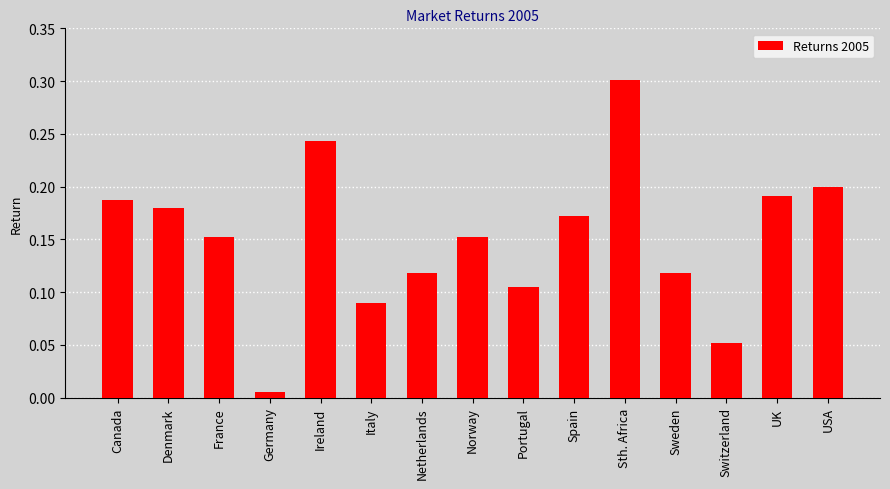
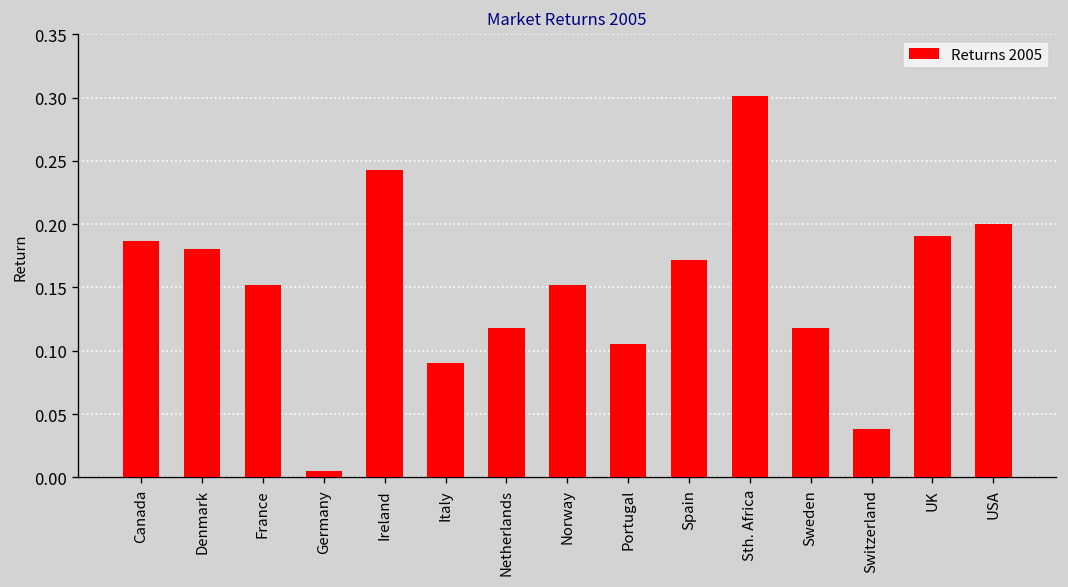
Switzerland: 0.052 -> 0.038
